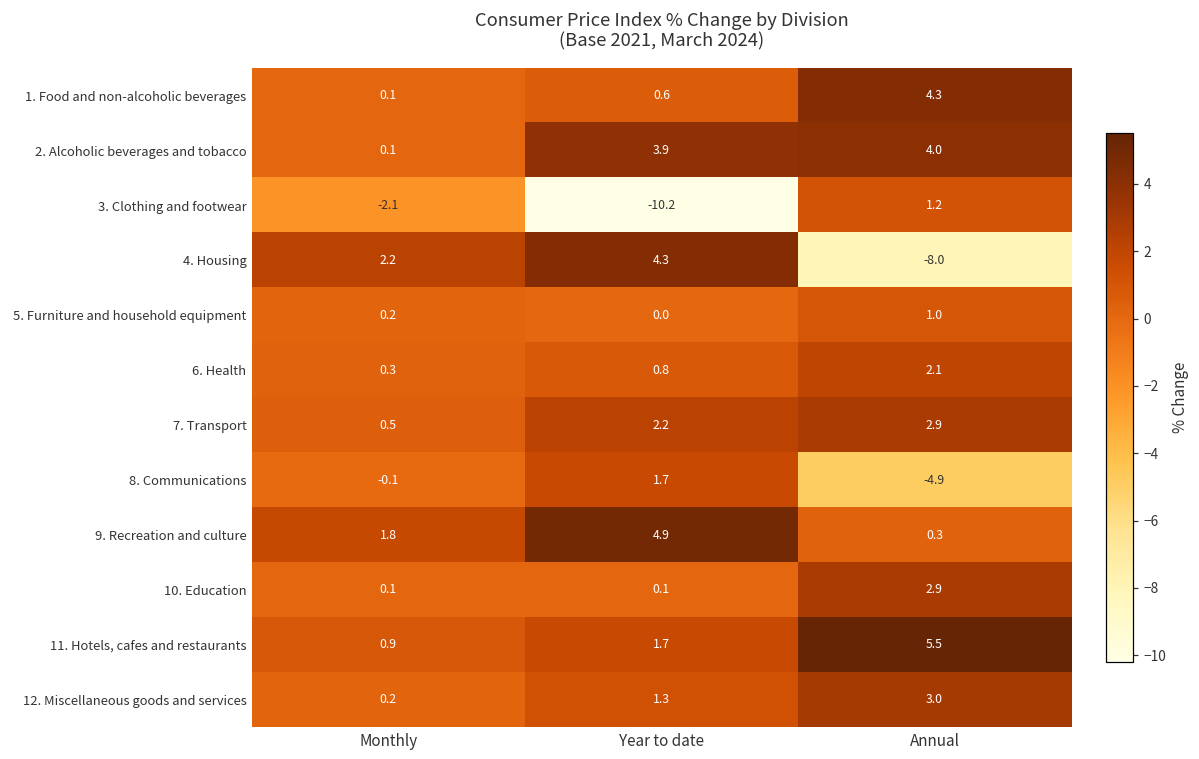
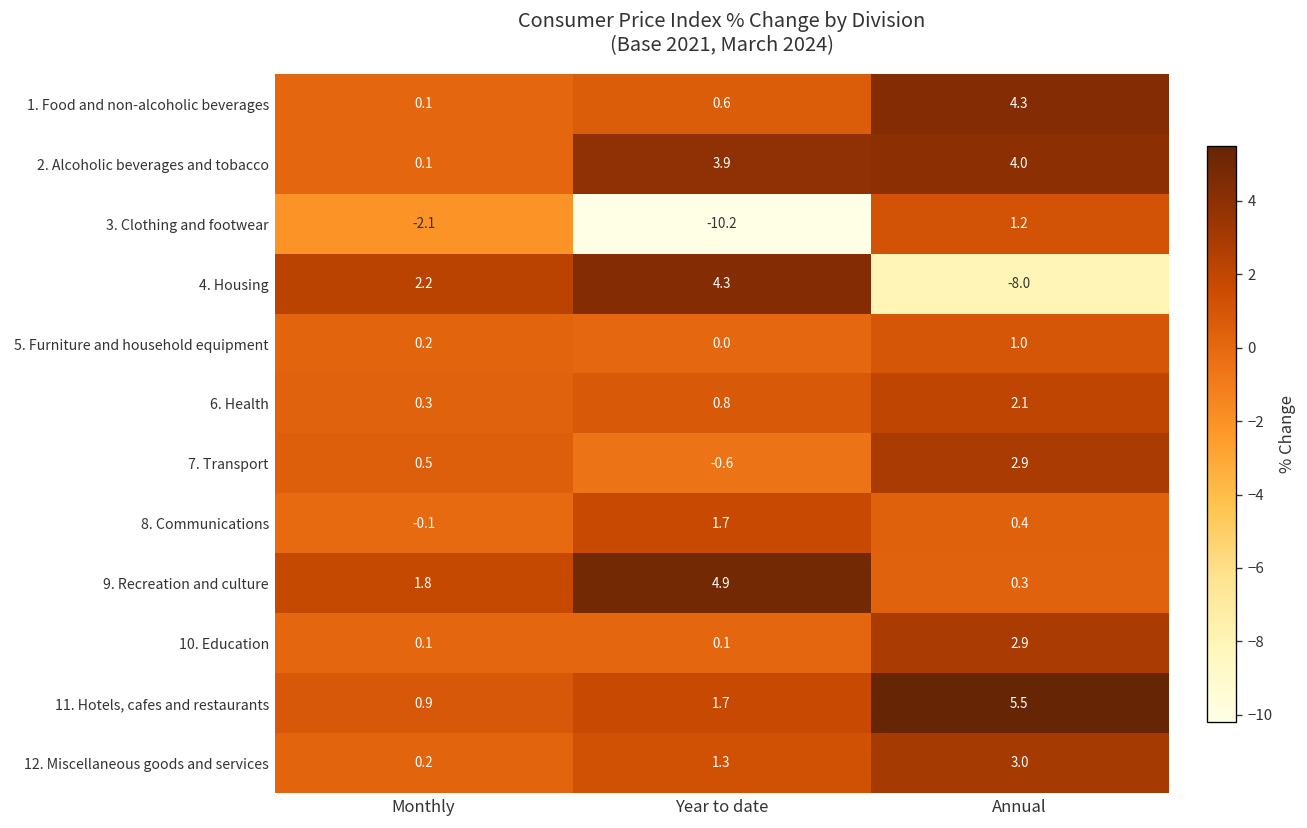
7. Transport, Year to date: 2.2 -> -0.6
8. Communications, Annual: -4.9 -> 0.4
